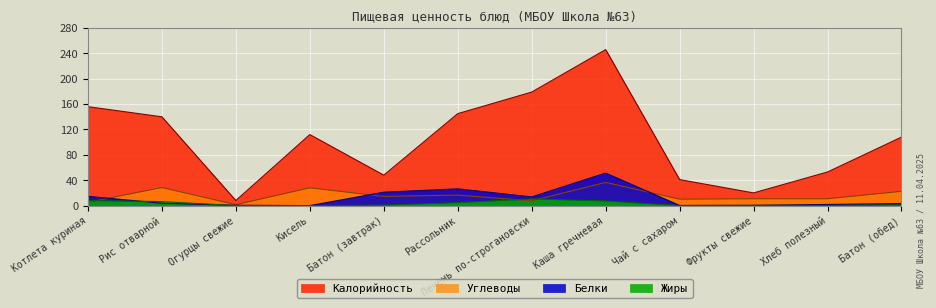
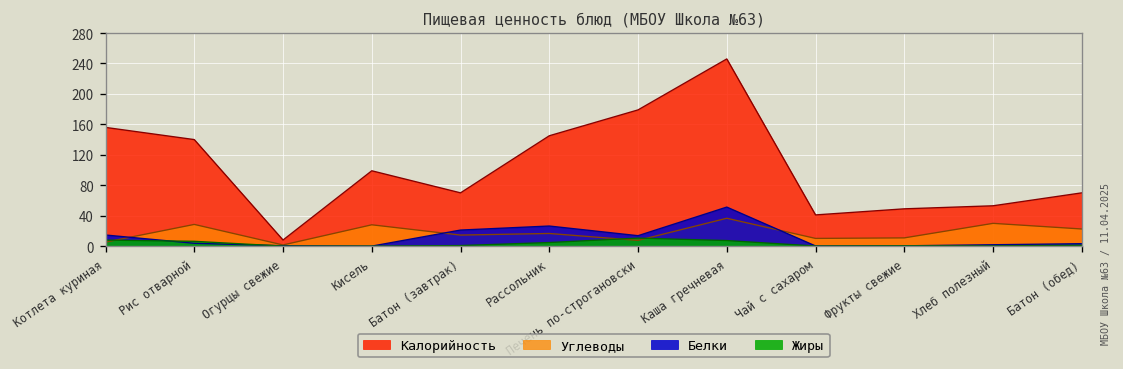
Калорийность, Кисель: 110 -> 100
Калорийность, Батон (завтрак): 50 -> 70
Калорийность, Фрукты свежие: 20 -> 50
Углеводы, Хлеб полезный: 10 -> 30
Калорийность, Батон (обед): 110 -> 70
